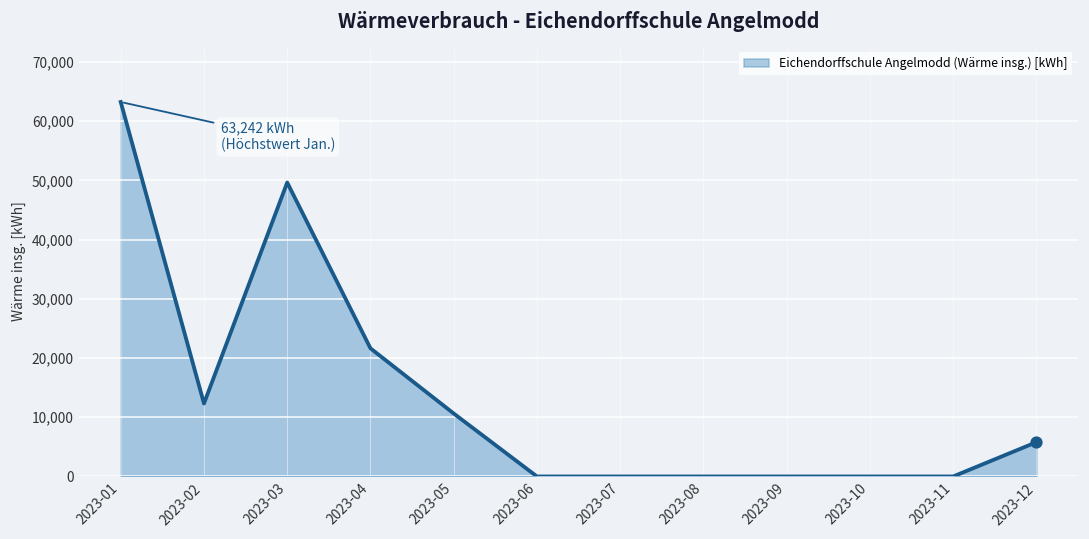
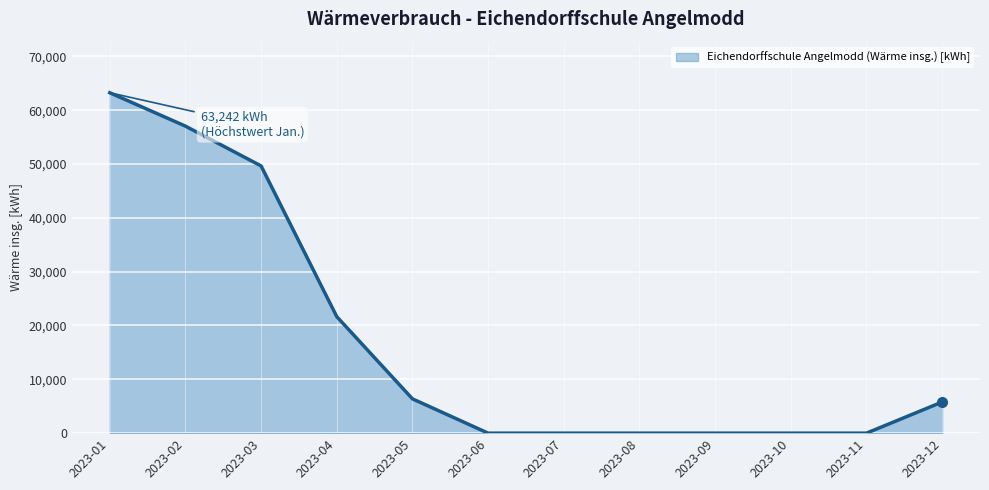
Eichendorffschule Angelmodd (Wärme insg.) [kWh], 2023-02: 12,000 -> 57,000
Eichendorffschule Angelmodd (Wärme insg.) [kWh], 2023-05: 11,000 -> 6,000
